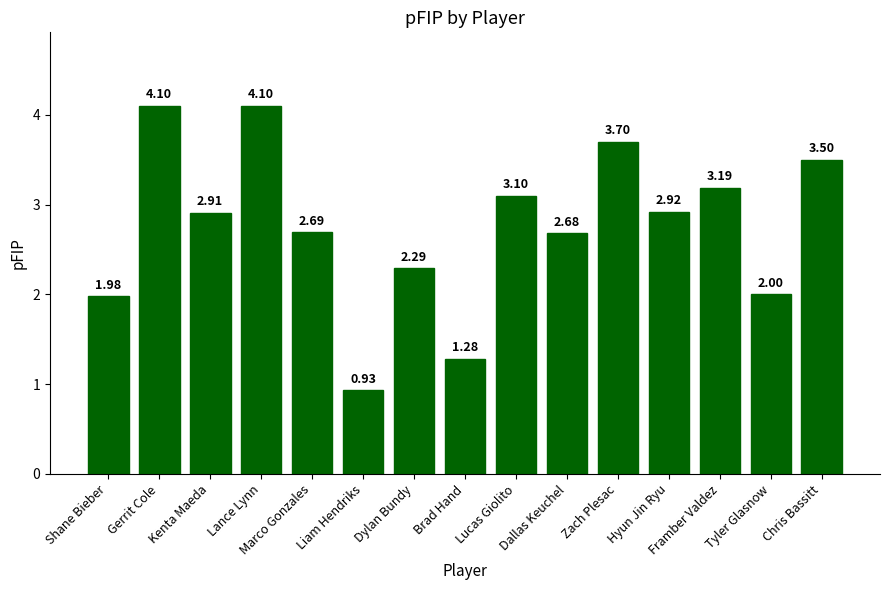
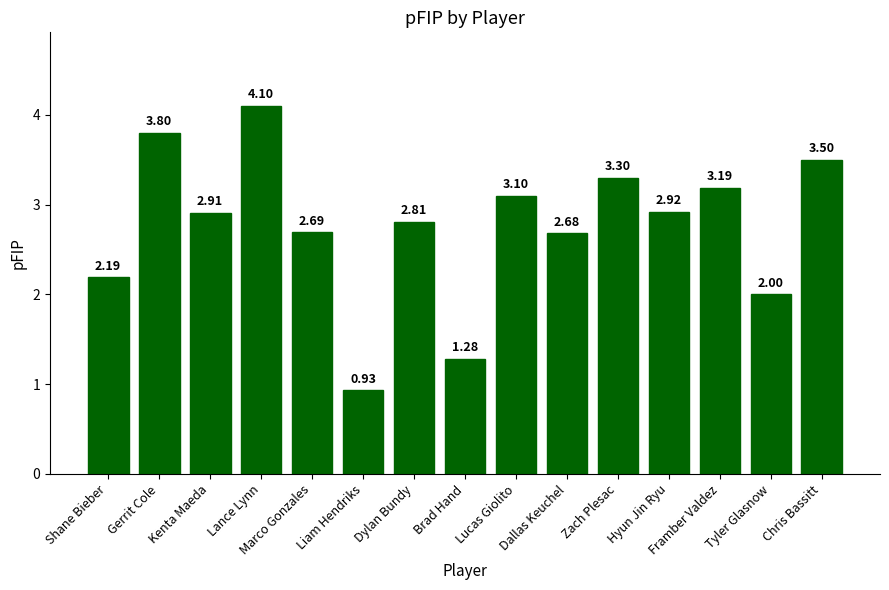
Shane Bieber: 1.98 -> 2.19
Gerrit Cole: 4.10 -> 3.80
Dylan Bundy: 2.29 -> 2.81
Zach Plesac: 3.70 -> 3.30
